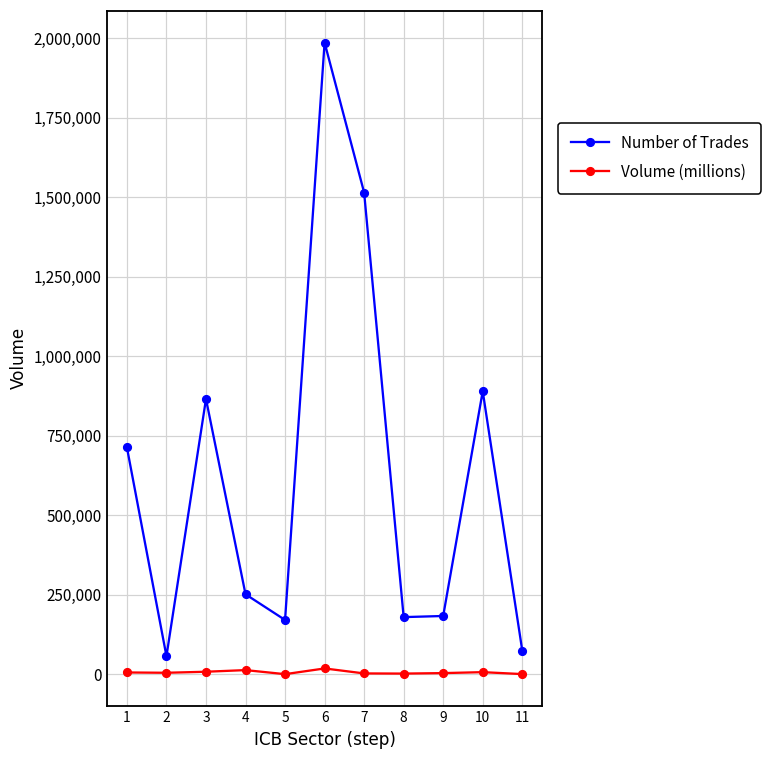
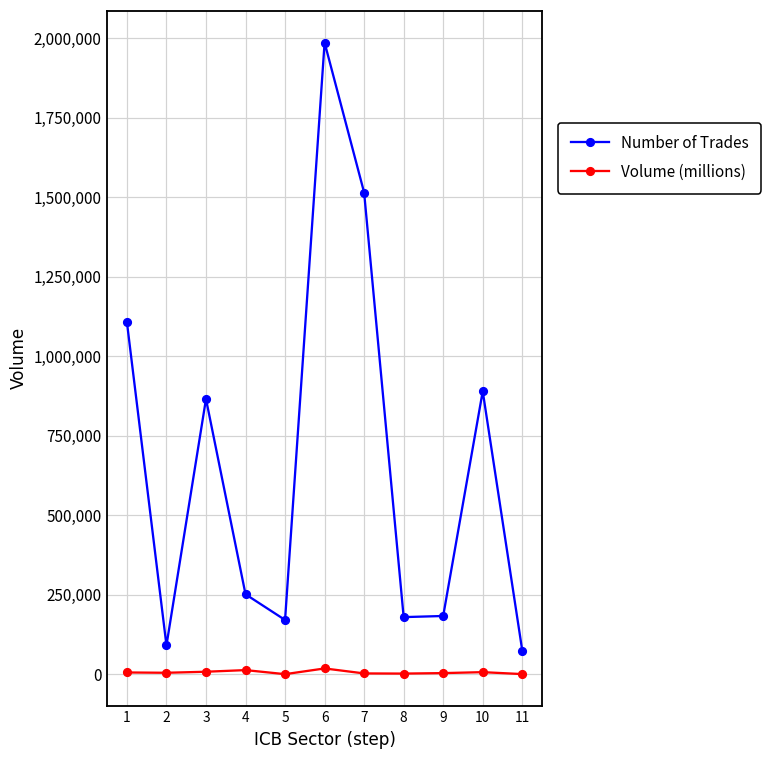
Number of Trades, 1: 710,000 -> 1,110,000
Number of Trades, 2: 60,000 -> 90,000
